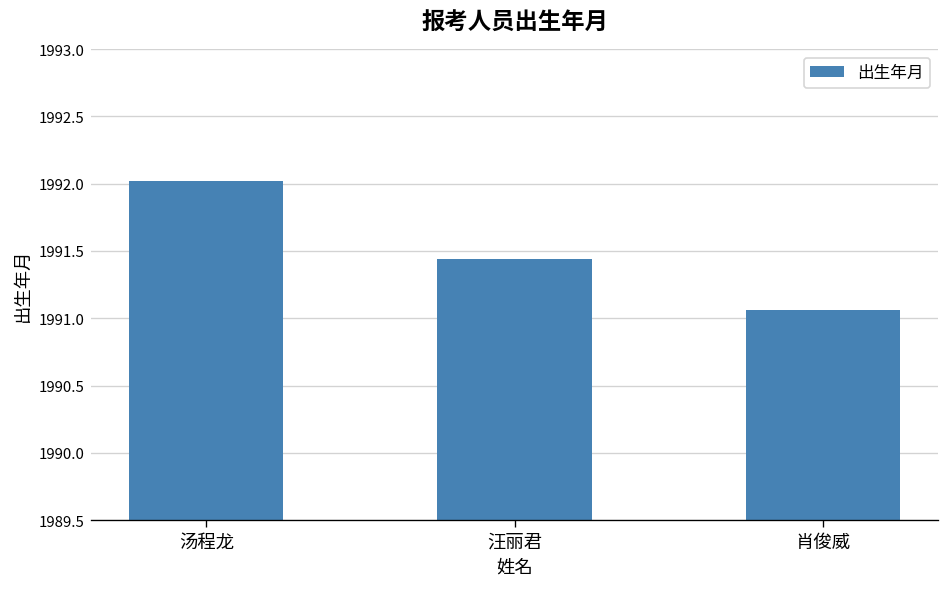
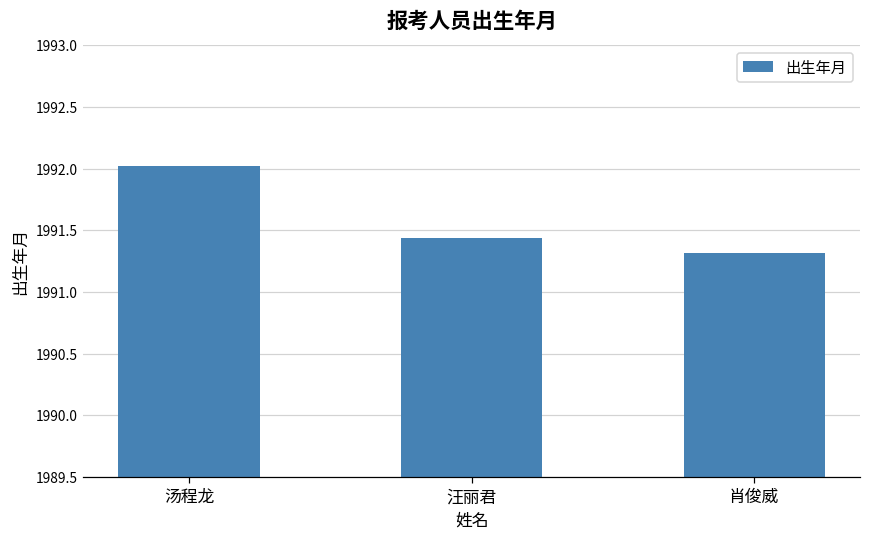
肖俊威: 1991.06 -> 1991.32
